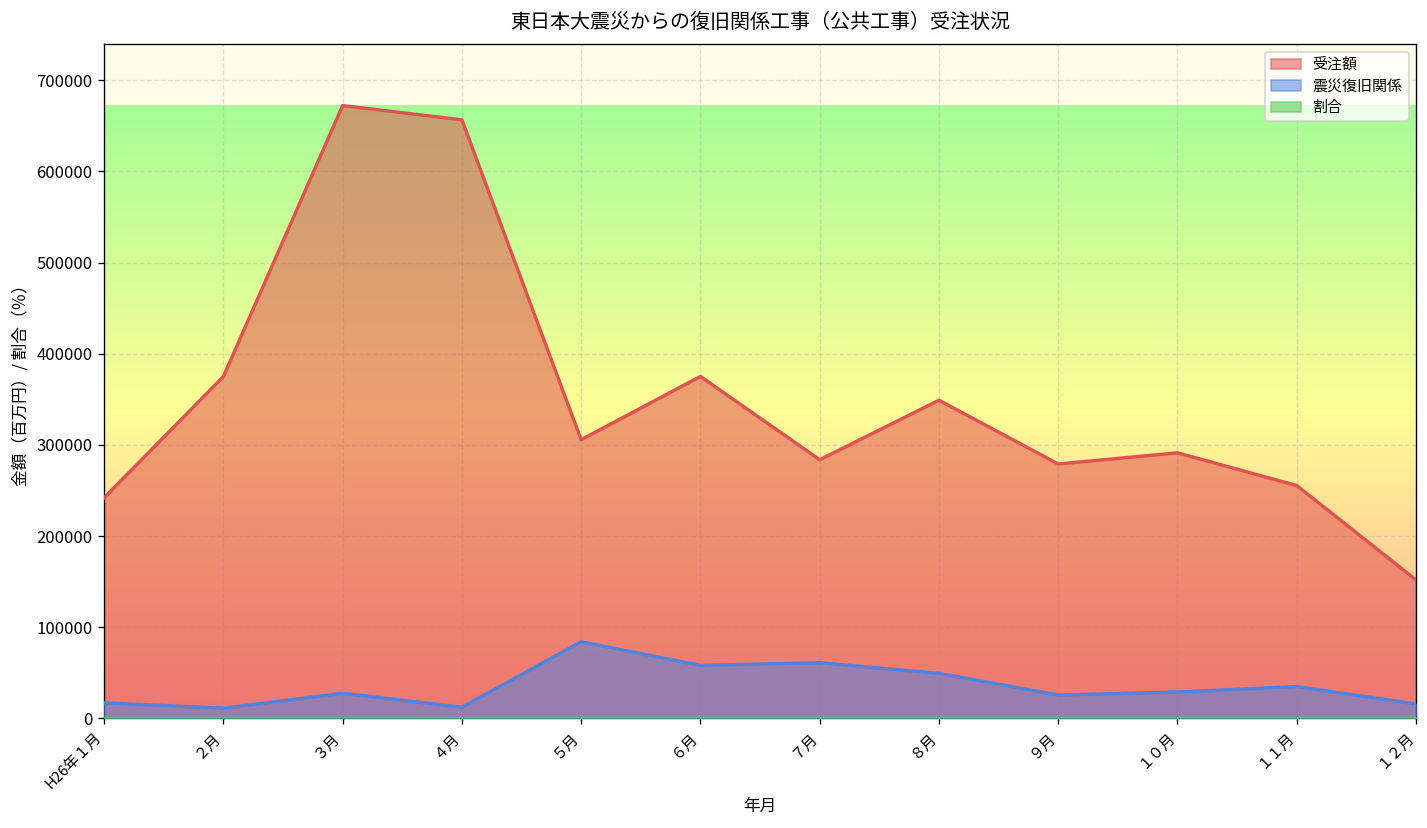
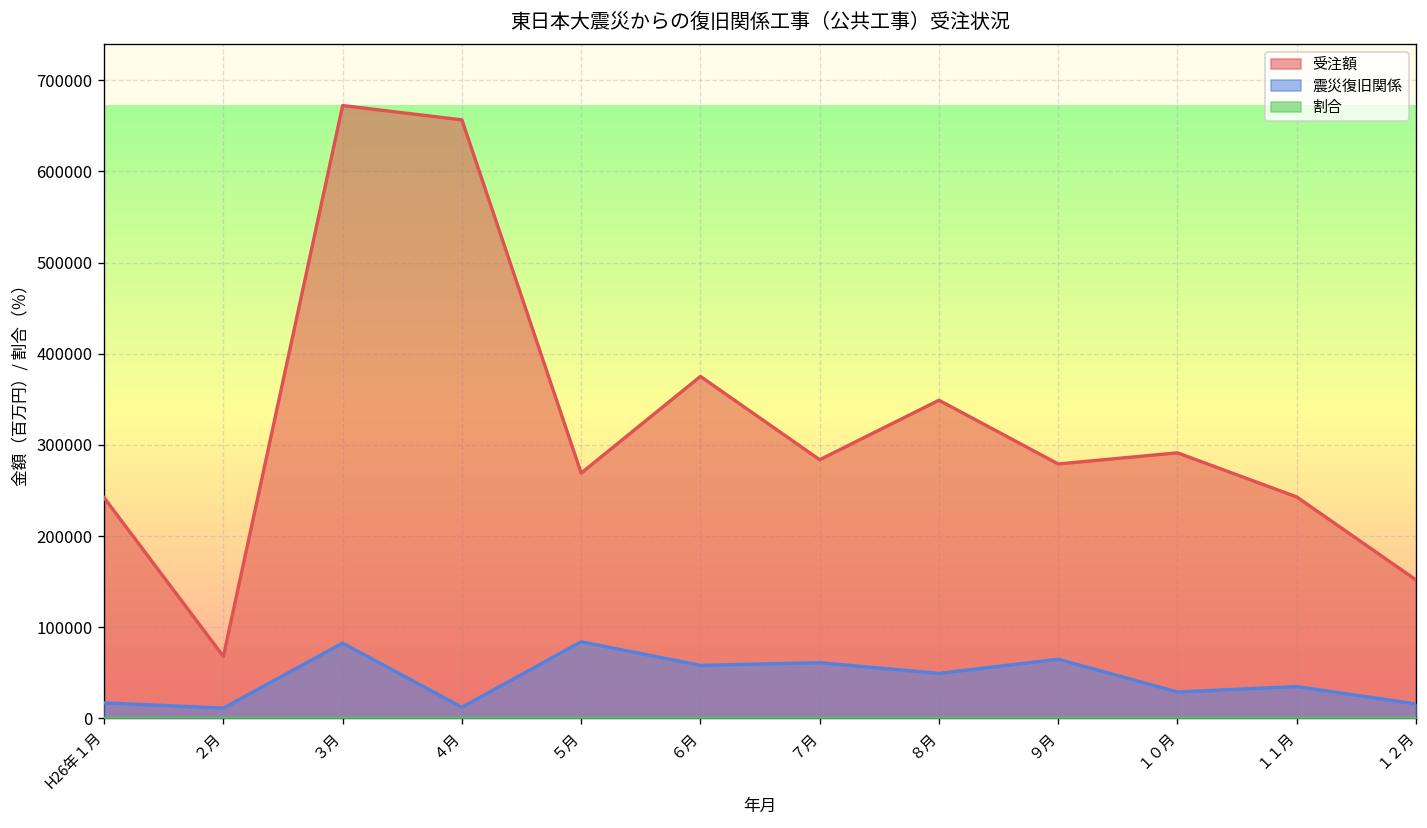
受注額, ２月: 370000 -> 70000
震災復旧関係, ３月: 30000 -> 80000
受注額, ５月: 310000 -> 270000
震災復旧関係, ９月: 30000 -> 60000
受注額, １１月: 260000 -> 240000
